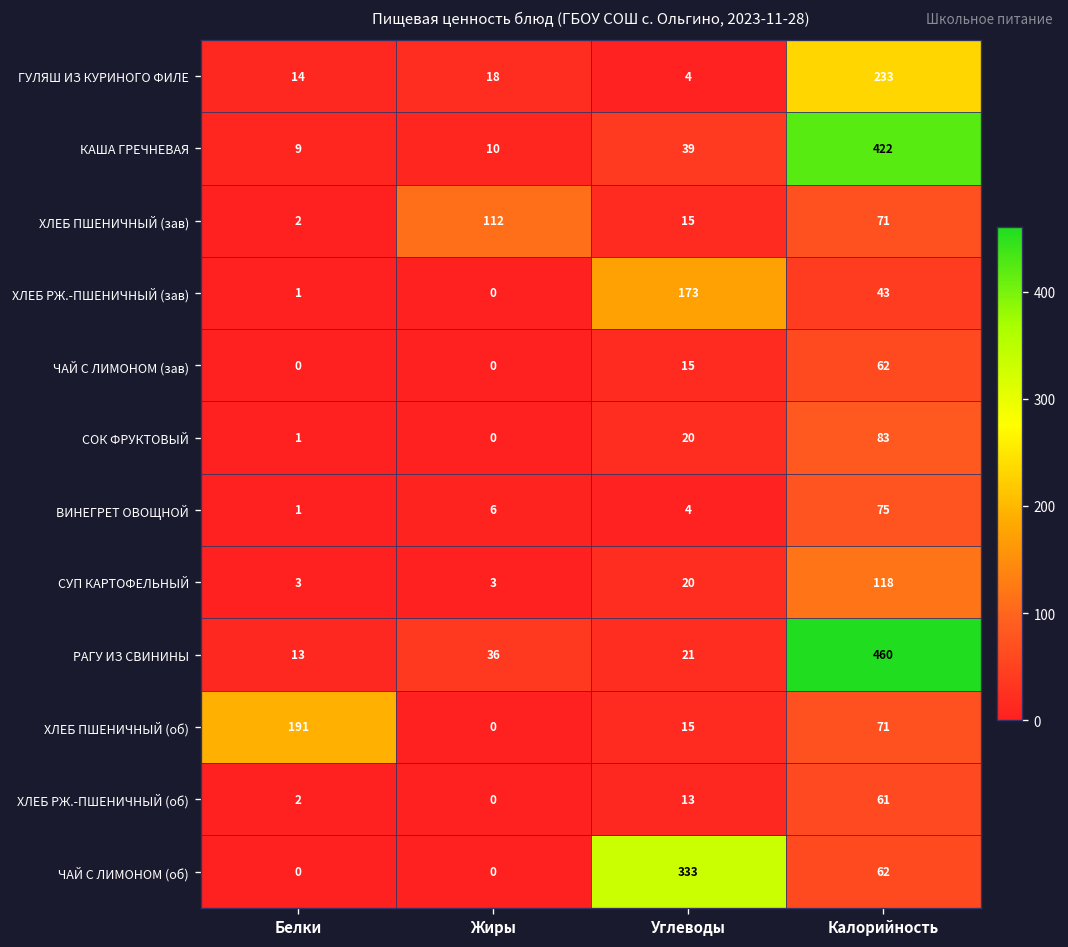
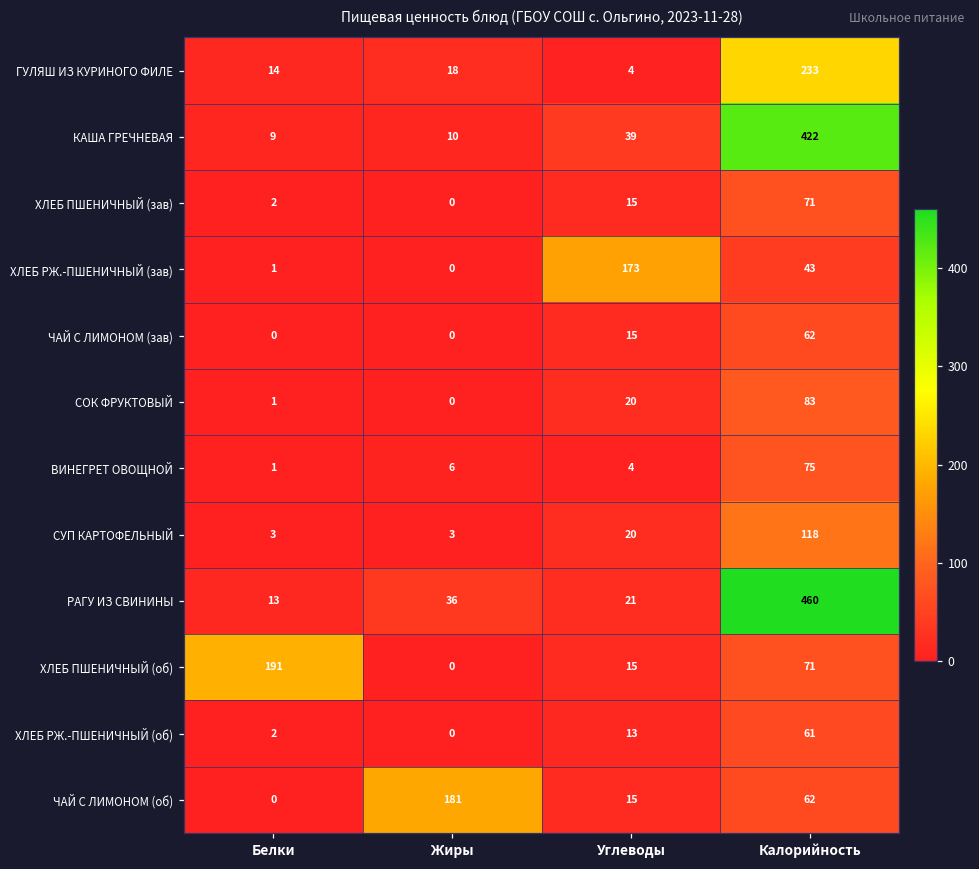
ХЛЕБ ПШЕНИЧНЫЙ (зав), Жиры: 112 -> 0
ЧАЙ С ЛИМОНОМ (об), Жиры: 0 -> 181
ЧАЙ С ЛИМОНОМ (об), Углеводы: 333 -> 15
